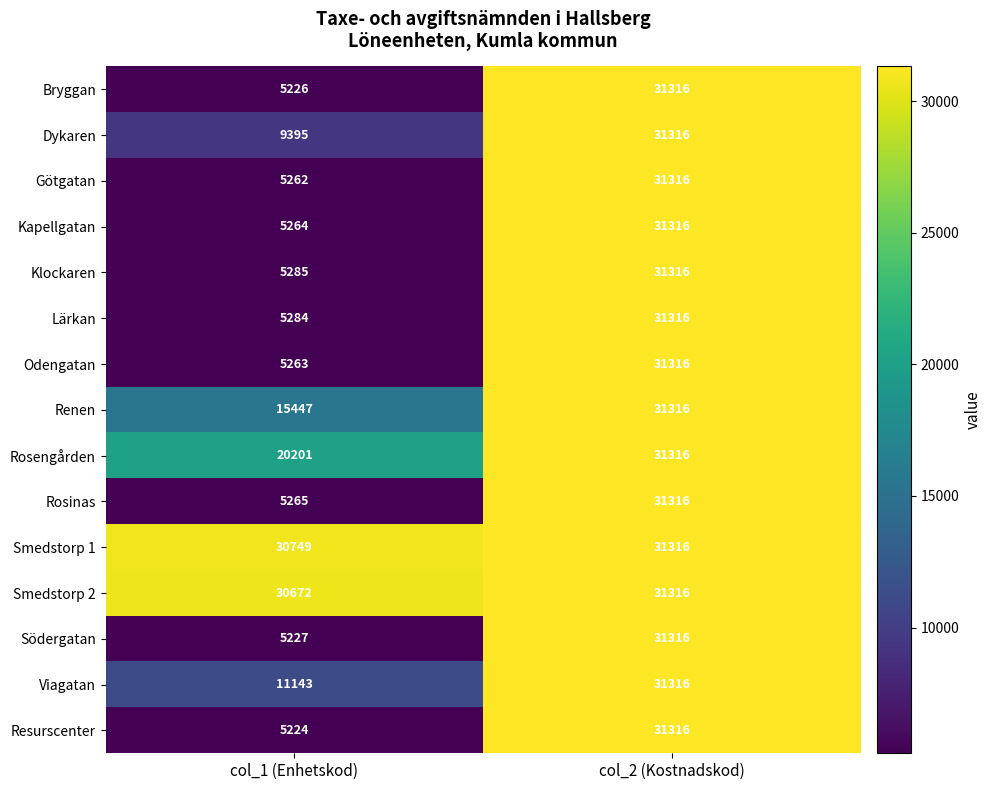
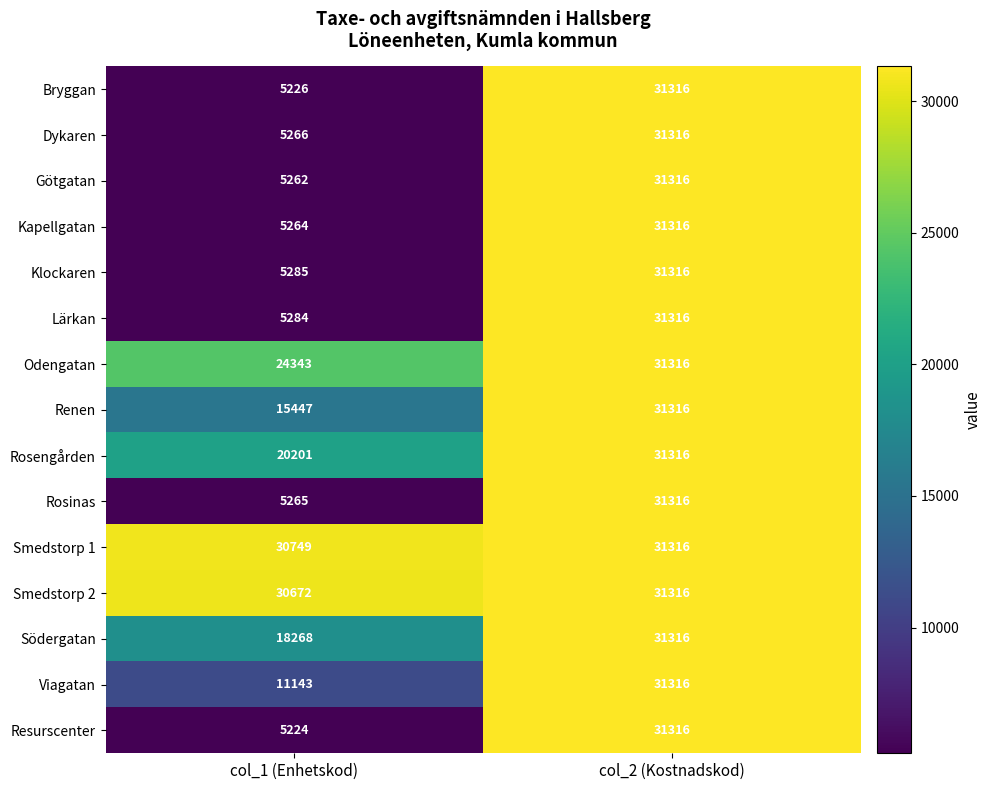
Dykaren, col_1 (Enhetskod): 9395 -> 5266
Odengatan, col_1 (Enhetskod): 5263 -> 24343
Södergatan, col_1 (Enhetskod): 5227 -> 18268
